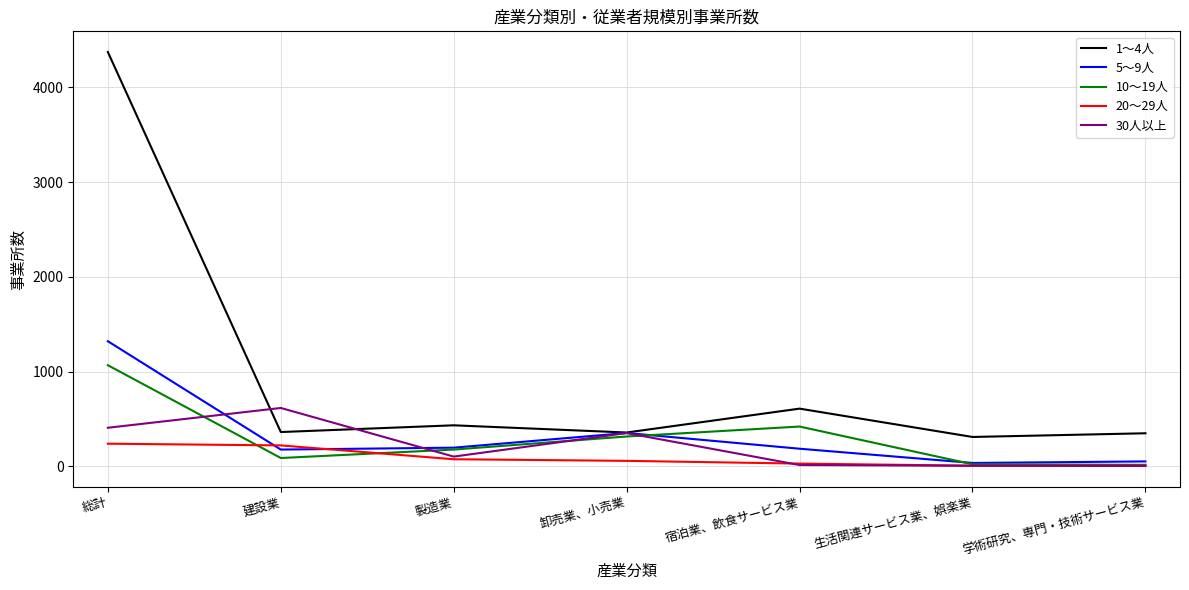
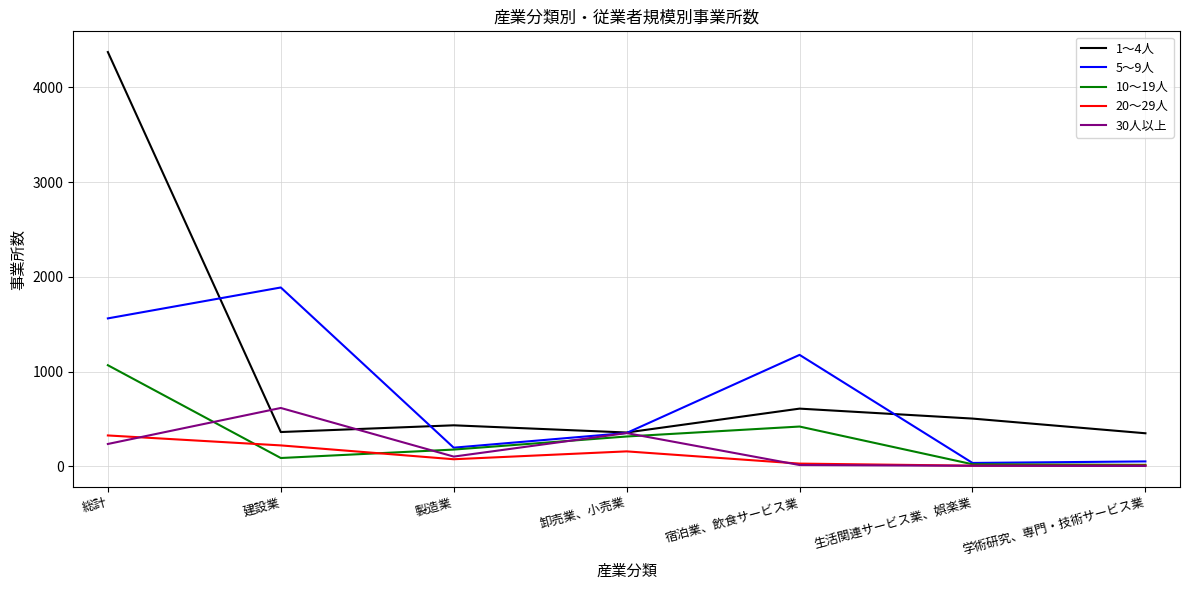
5～9人, 総計: 1300 -> 1600
20～29人, 総計: 200 -> 300
30人以上, 総計: 400 -> 200
5～9人, 建設業: 200 -> 1900
20～29人, 卸売業、小売業: 100 -> 200
5～9人, 宿泊業、飲食サービス業: 200 -> 1200
1～4人, 生活関連サービス業、娯楽業: 300 -> 500
